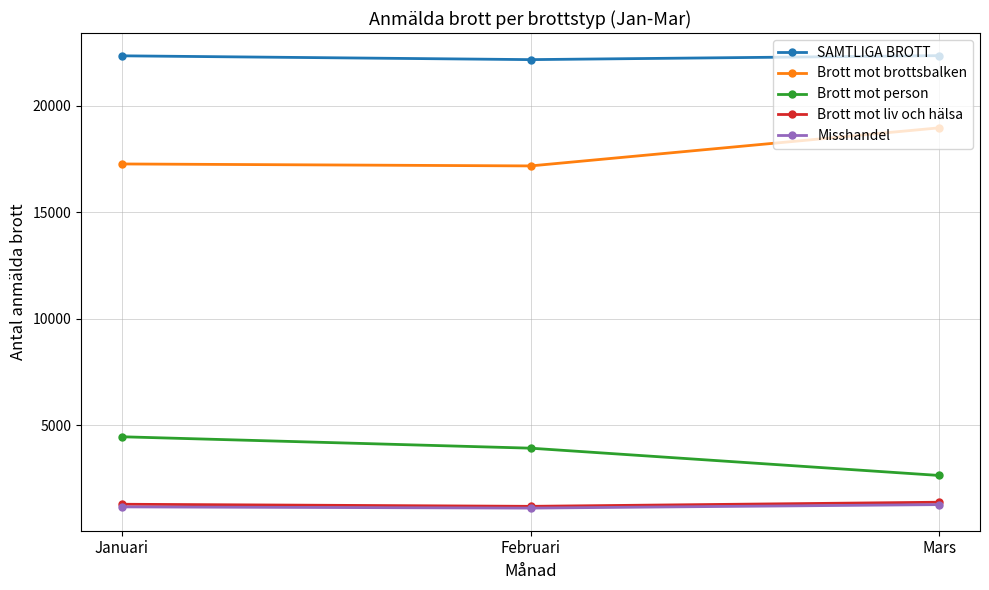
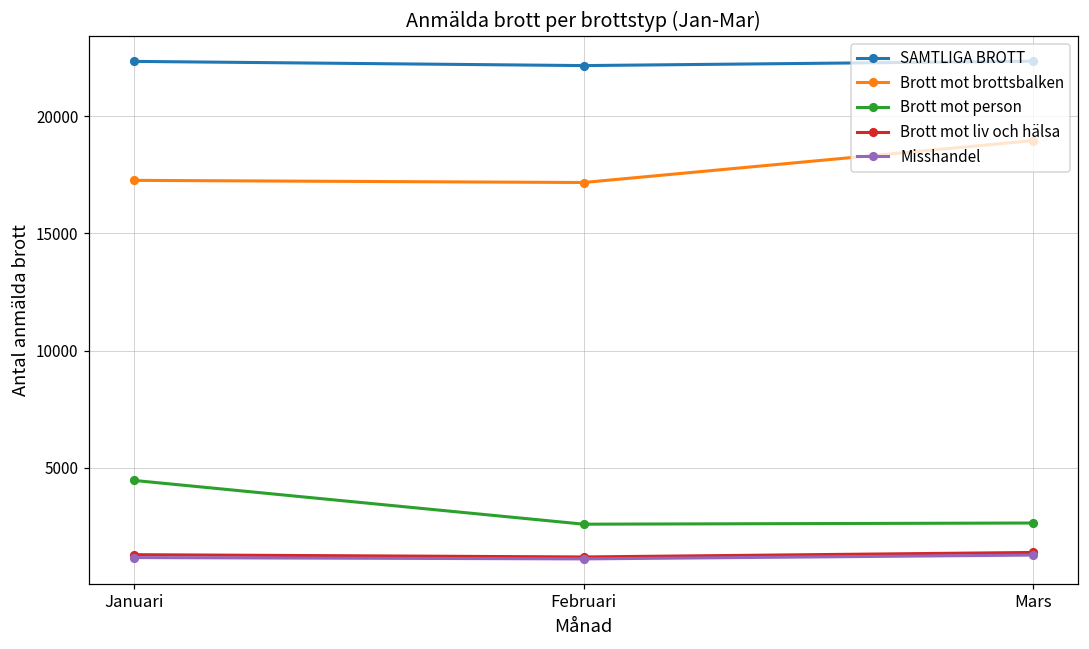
Brott mot person, Februari: 3900 -> 2600
